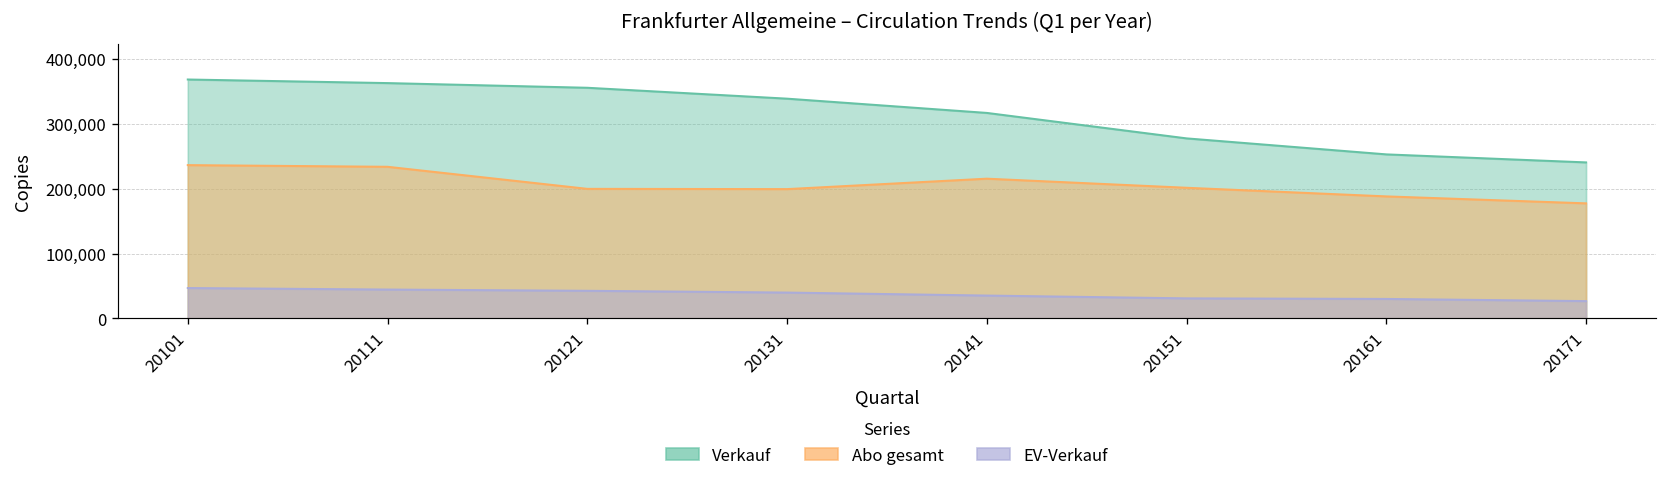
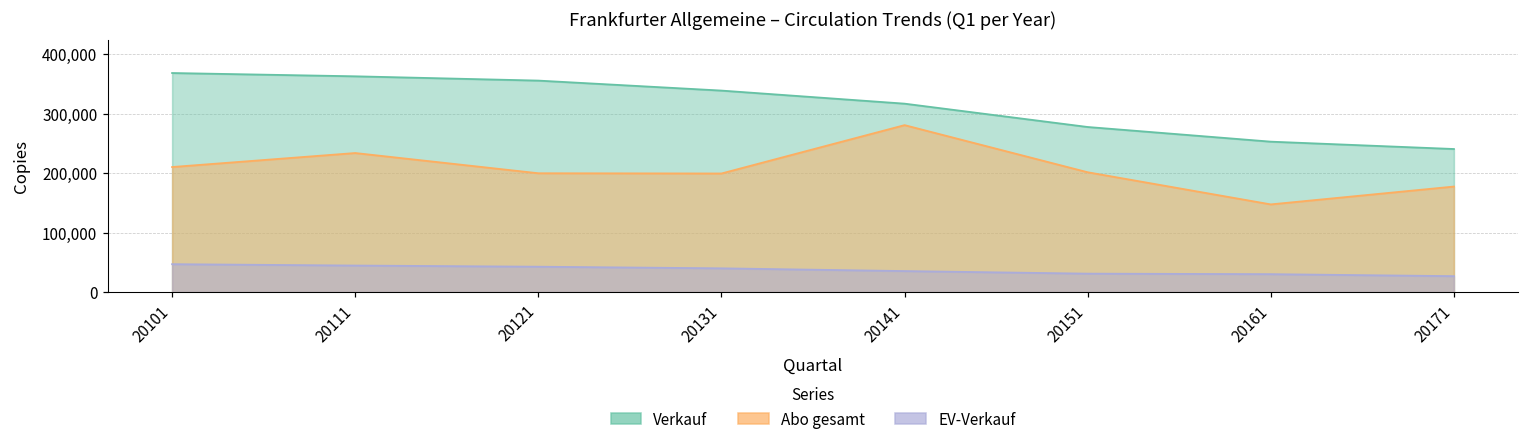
Abo gesamt, 20101: 240,000 -> 210,000
Abo gesamt, 20141: 220,000 -> 280,000
Abo gesamt, 20161: 190,000 -> 150,000
